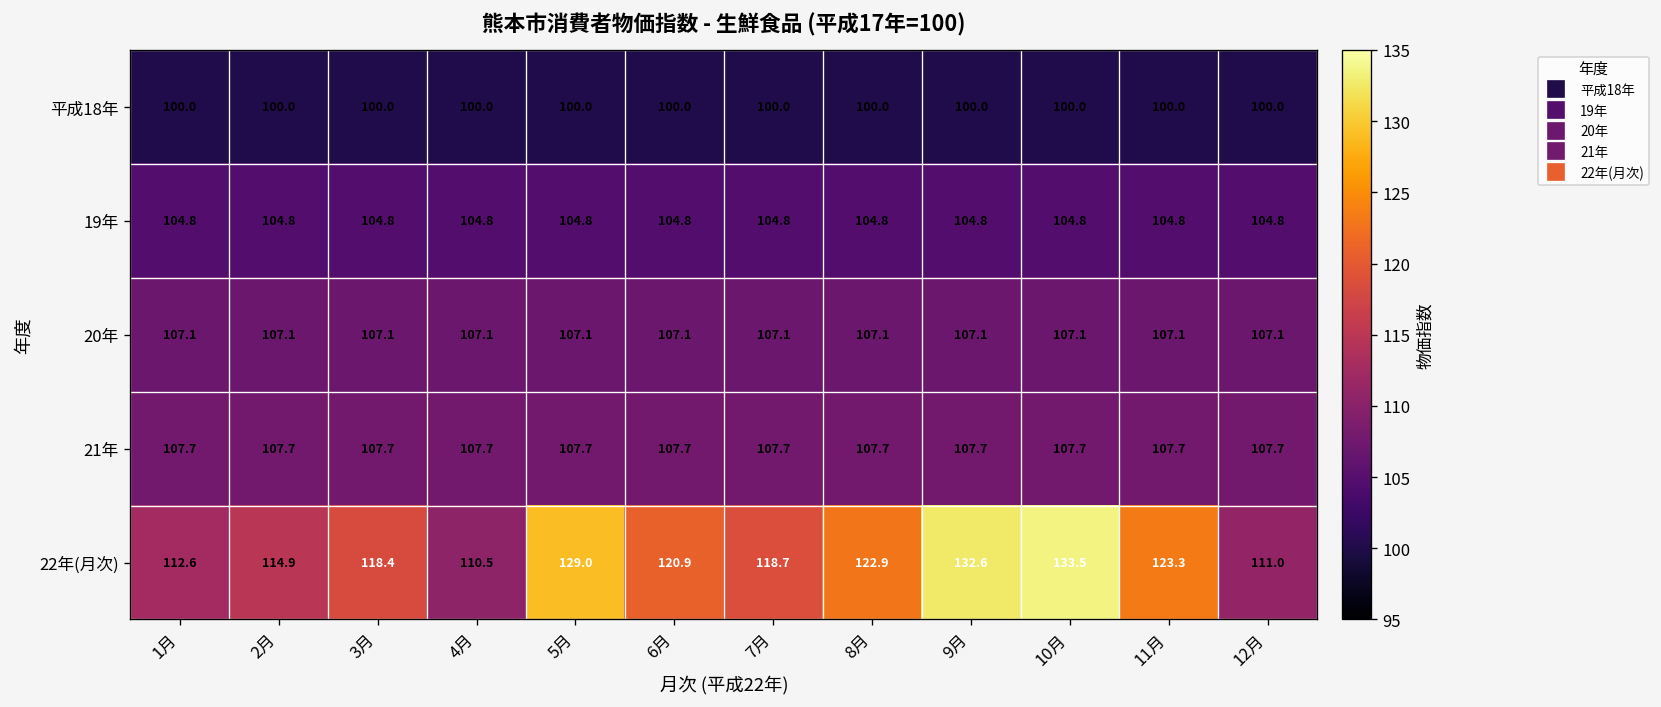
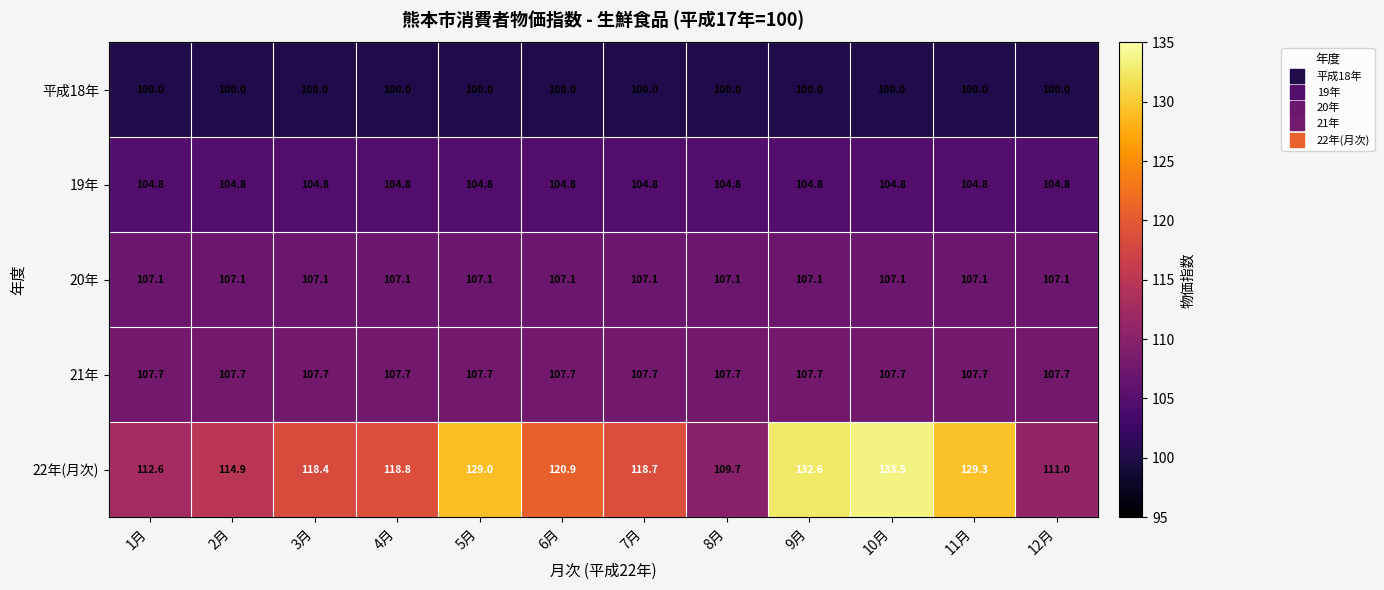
22年(月次), 4月: 110.5 -> 118.8
22年(月次), 8月: 122.9 -> 109.7
22年(月次), 11月: 123.3 -> 129.3
